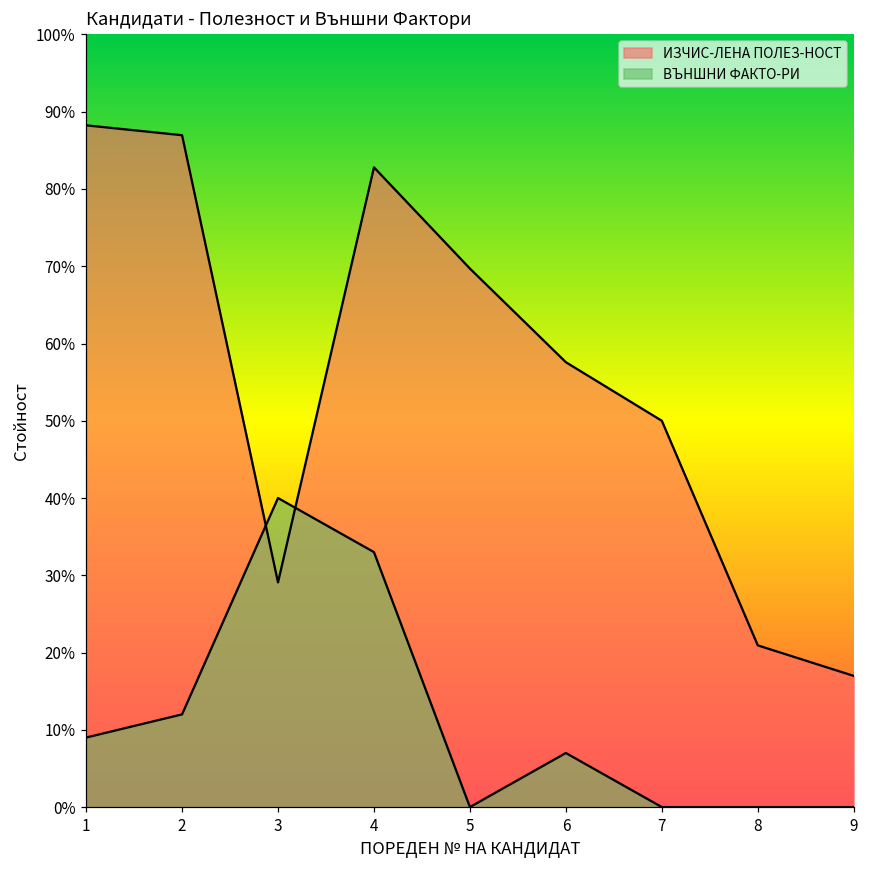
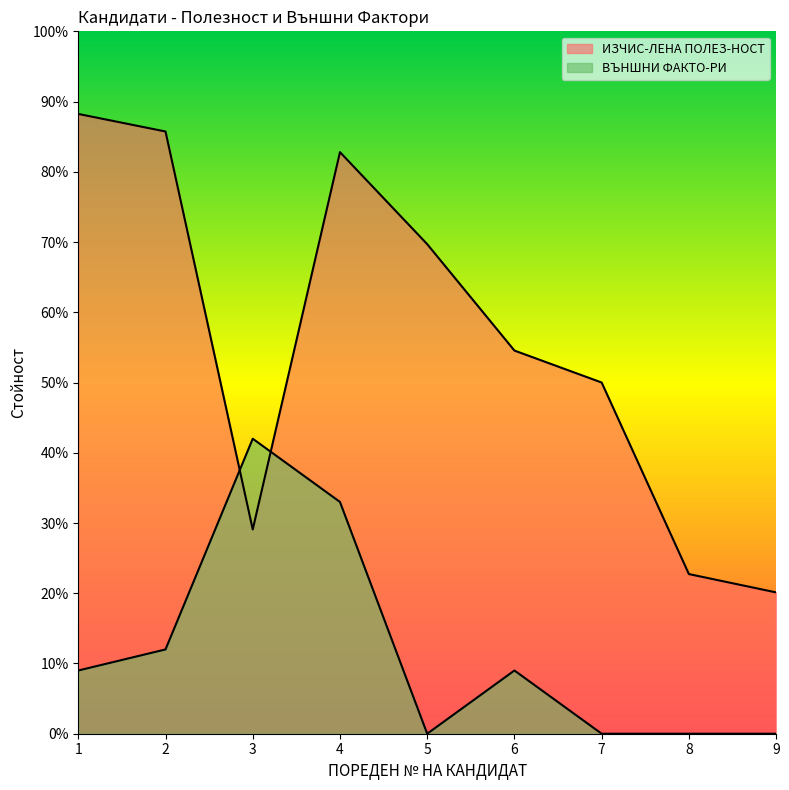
ИЗЧИС-ЛЕНА ПОЛЕЗ-НОСТ, 2: 87% -> 86%
ВЪНШНИ ФАКТО-РИ, 3: 40% -> 42%
ИЗЧИС-ЛЕНА ПОЛЕЗ-НОСТ, 6: 58% -> 55%
ВЪНШНИ ФАКТО-РИ, 6: 7% -> 9%
ИЗЧИС-ЛЕНА ПОЛЕЗ-НОСТ, 8: 21% -> 23%
ИЗЧИС-ЛЕНА ПОЛЕЗ-НОСТ, 9: 17% -> 20%
